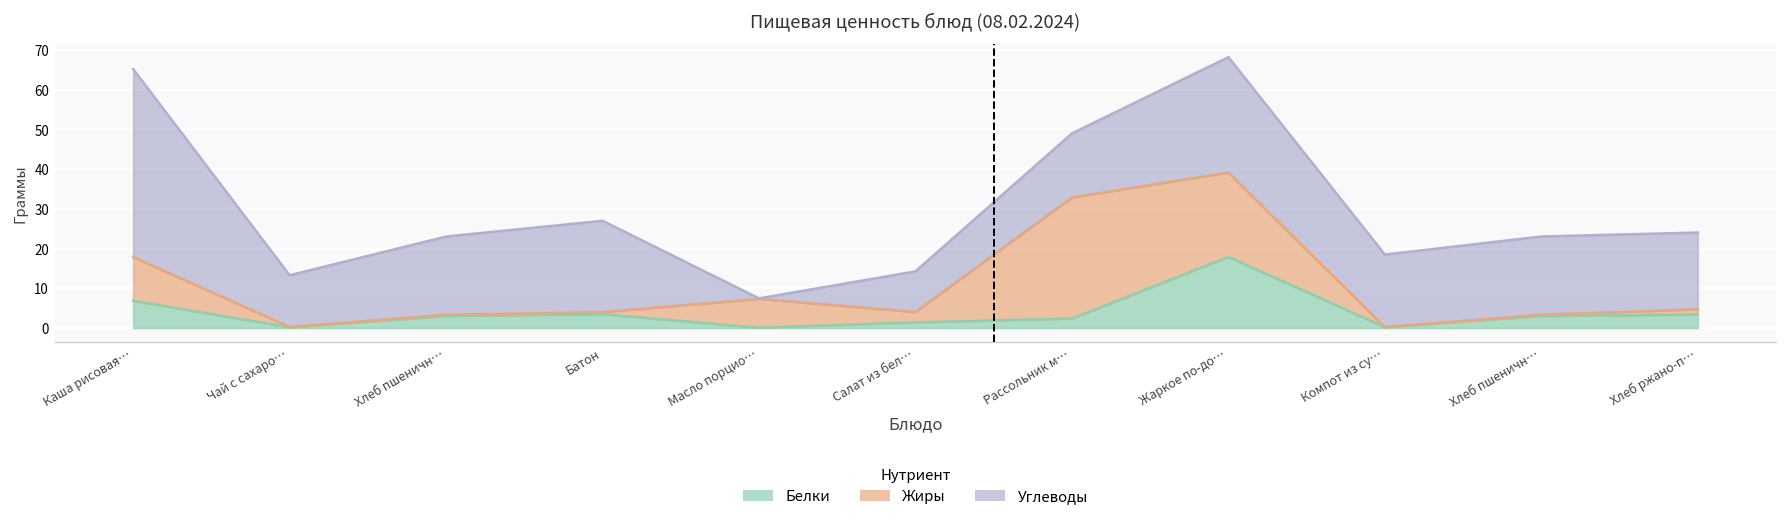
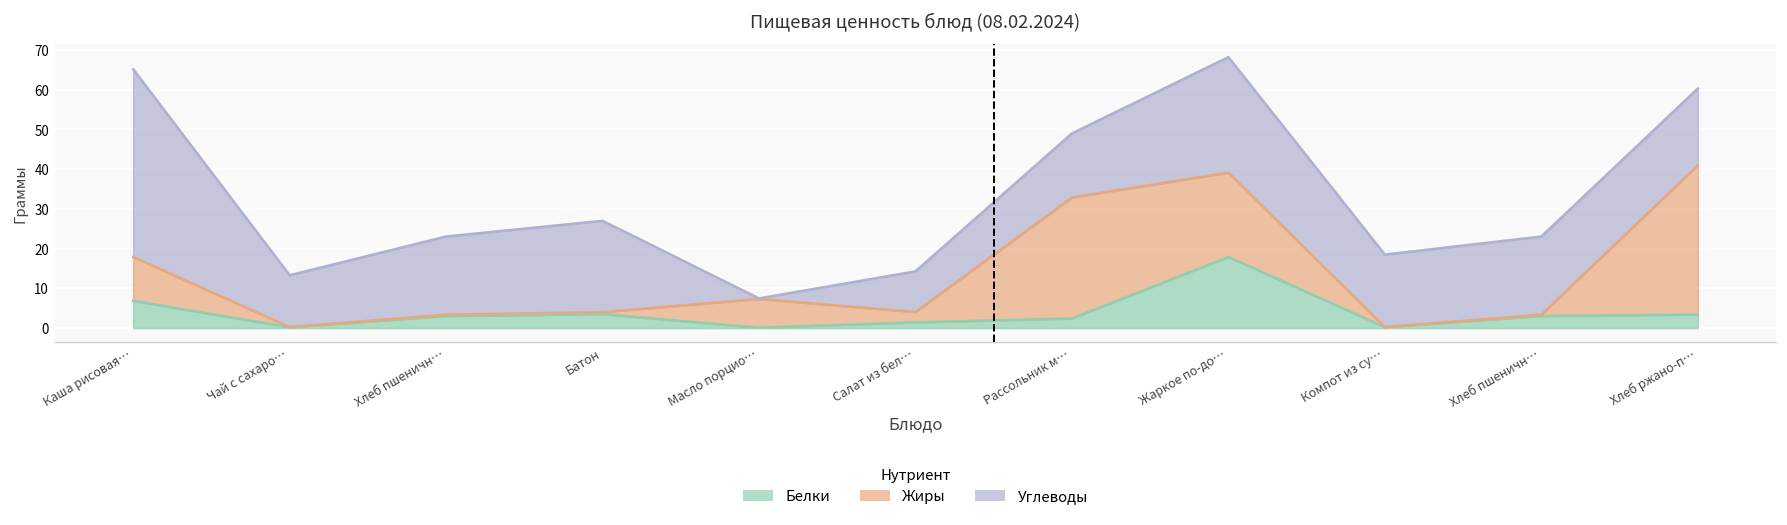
Жиры, Хлеб ржано-п…: 1 -> 38
